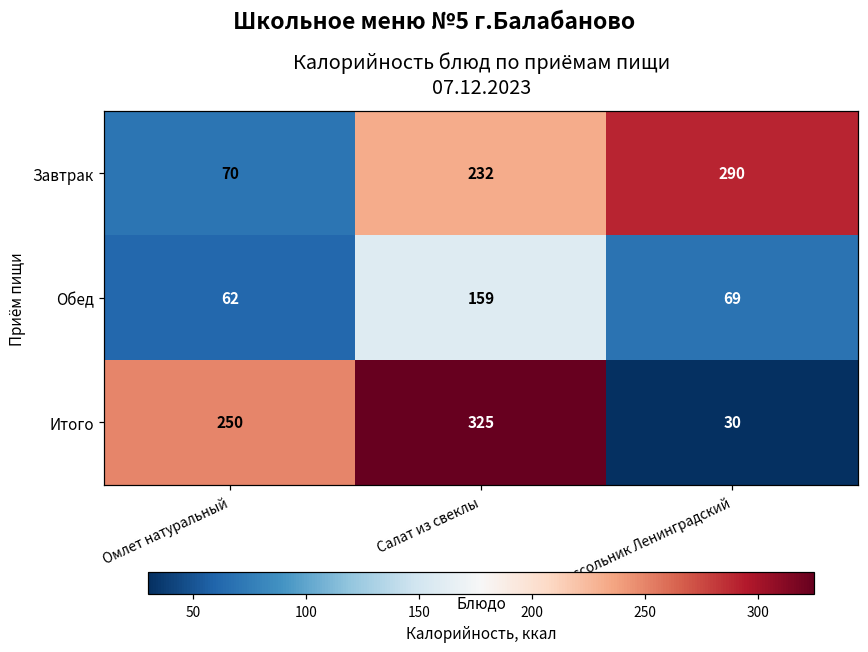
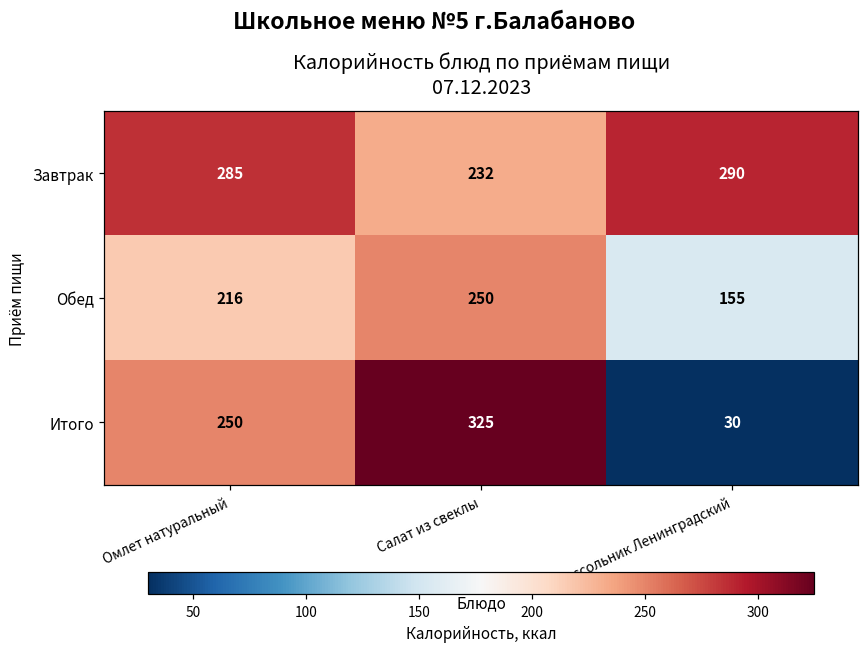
Завтрак, Омлет натуральный: 70 -> 285
Обед, Омлет натуральный: 62 -> 216
Обед, Салат из свеклы: 159 -> 250
Обед, Рассольник Ленинградский: 69 -> 155
